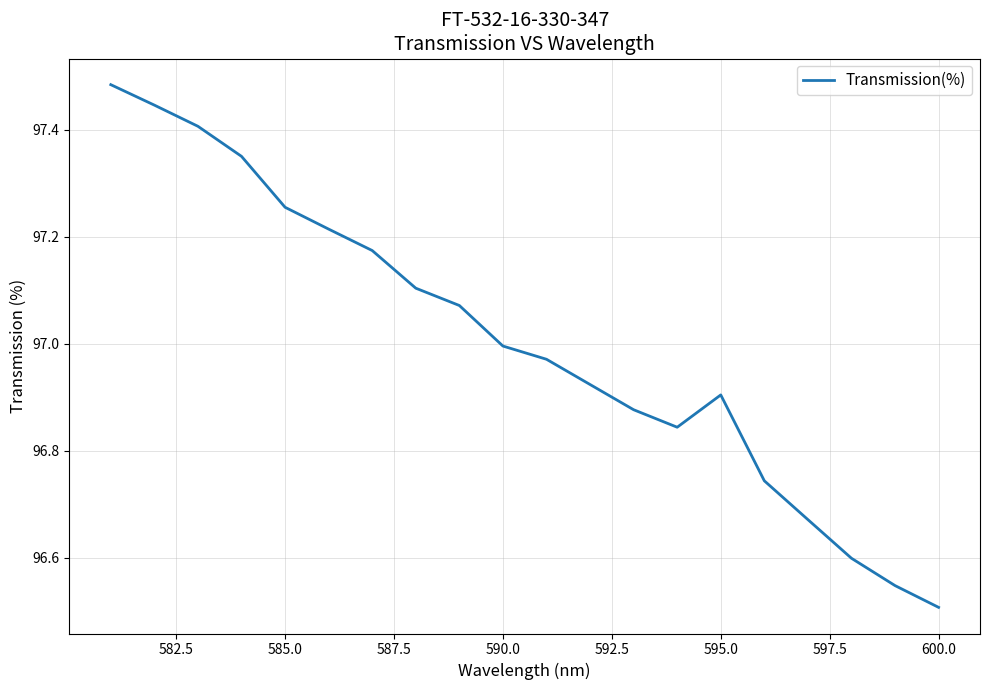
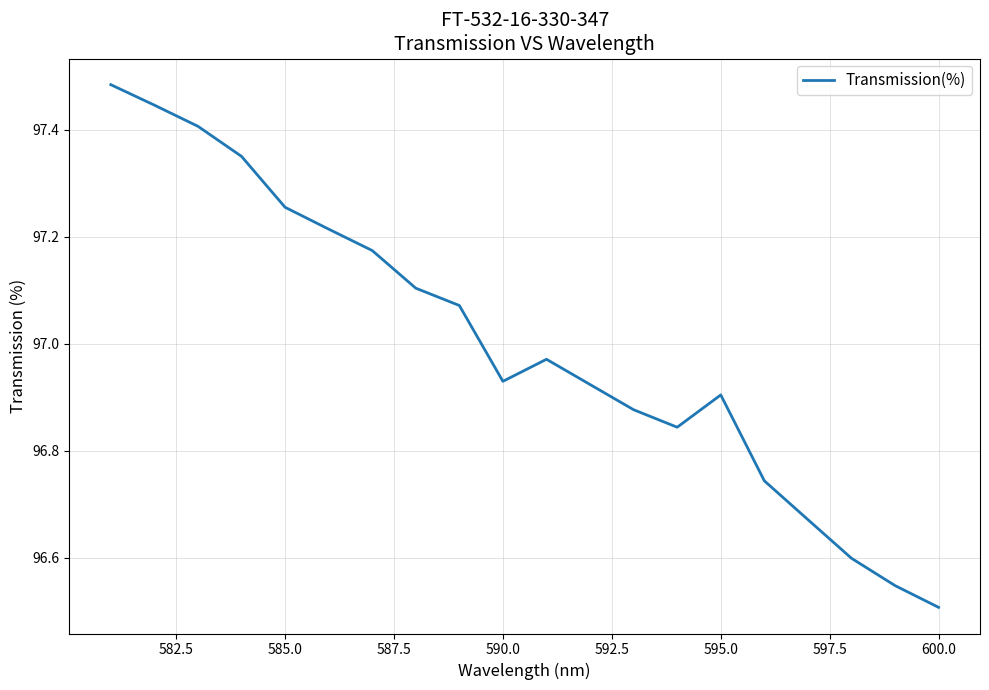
590.0: 97.00 -> 96.93
